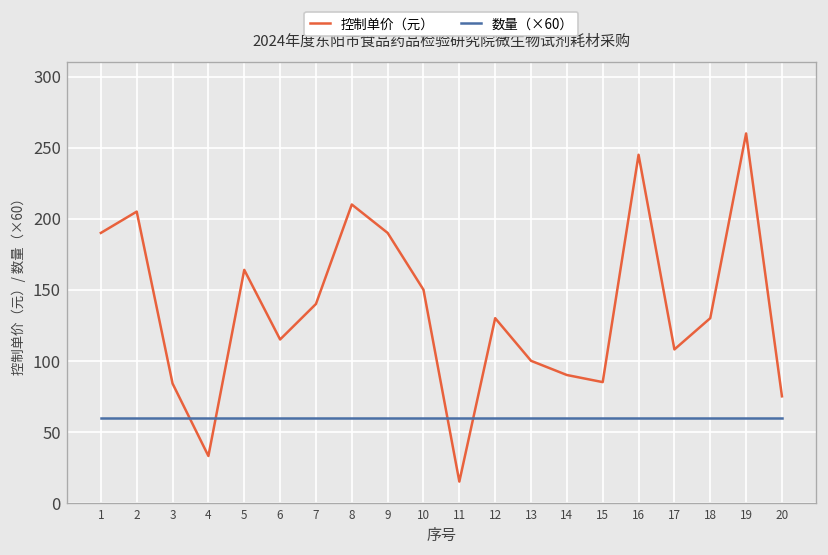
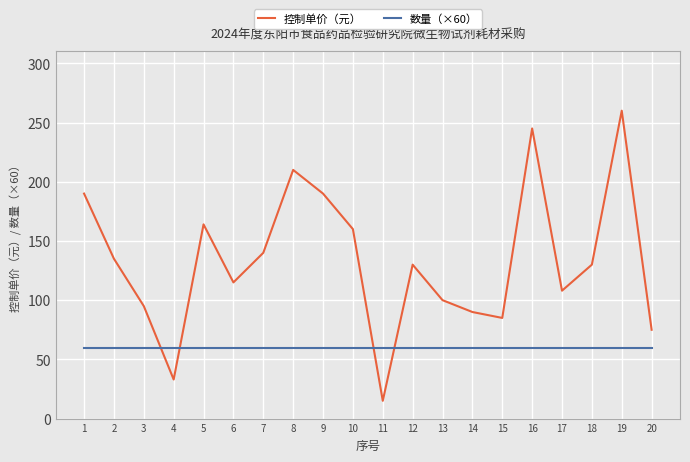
控制单价（元）, 2: 205 -> 135
控制单价（元）, 3: 84 -> 95
控制单价（元）, 10: 150 -> 160
